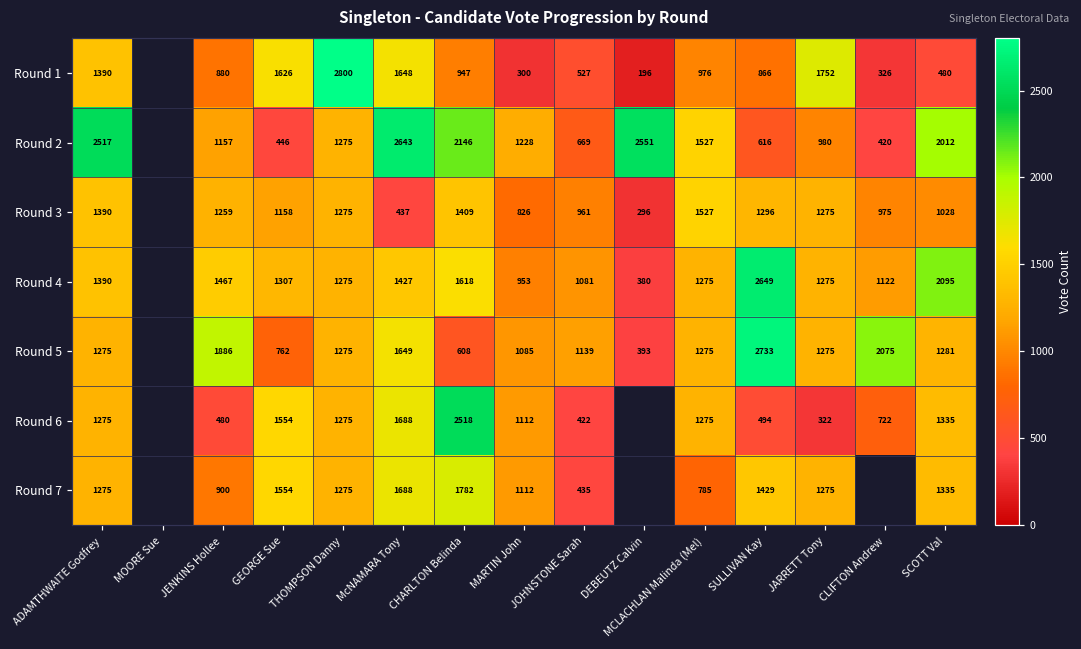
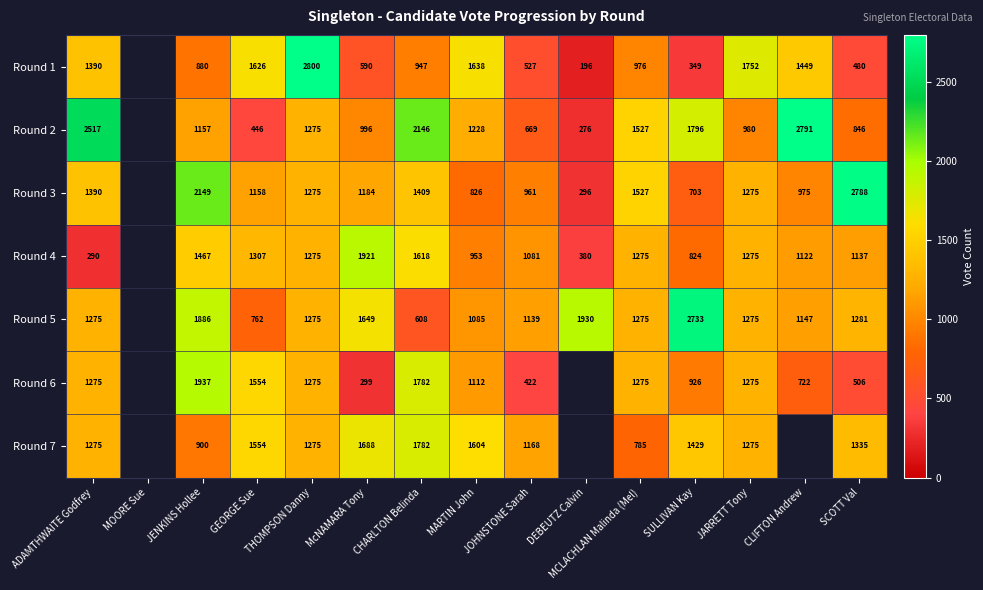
Round 1, McNAMARA Tony: 1648 -> 590
Round 1, MARTIN John: 300 -> 1638
Round 1, SULLIVAN Kay: 866 -> 349
Round 1, CLIFTON Andrew: 326 -> 1449
Round 2, McNAMARA Tony: 2643 -> 996
Round 2, DEBEUTZ Calvin: 2551 -> 276
Round 2, SULLIVAN Kay: 616 -> 1796
Round 2, CLIFTON Andrew: 420 -> 2791
Round 2, SCOTT Val: 2012 -> 846
Round 3, JENKINS Hollee: 1259 -> 2149
Round 3, McNAMARA Tony: 437 -> 1184
Round 3, SULLIVAN Kay: 1296 -> 703
Round 3, SCOTT Val: 1028 -> 2788
Round 4, ADAMTHWAITE Godfrey: 1390 -> 290
Round 4, McNAMARA Tony: 1427 -> 1921
Round 4, SULLIVAN Kay: 2649 -> 824
Round 4, SCOTT Val: 2095 -> 1137
Round 5, DEBEUTZ Calvin: 393 -> 1930
Round 5, CLIFTON Andrew: 2075 -> 1147
Round 6, JENKINS Hollee: 480 -> 1937
Round 6, McNAMARA Tony: 1688 -> 299
Round 6, CHARLTON Belinda: 2518 -> 1782
Round 6, SULLIVAN Kay: 494 -> 926
Round 6, JARRETT Tony: 322 -> 1275
Round 6, SCOTT Val: 1335 -> 506
Round 7, MARTIN John: 1112 -> 1604
Round 7, JOHNSTONE Sarah: 435 -> 1168
